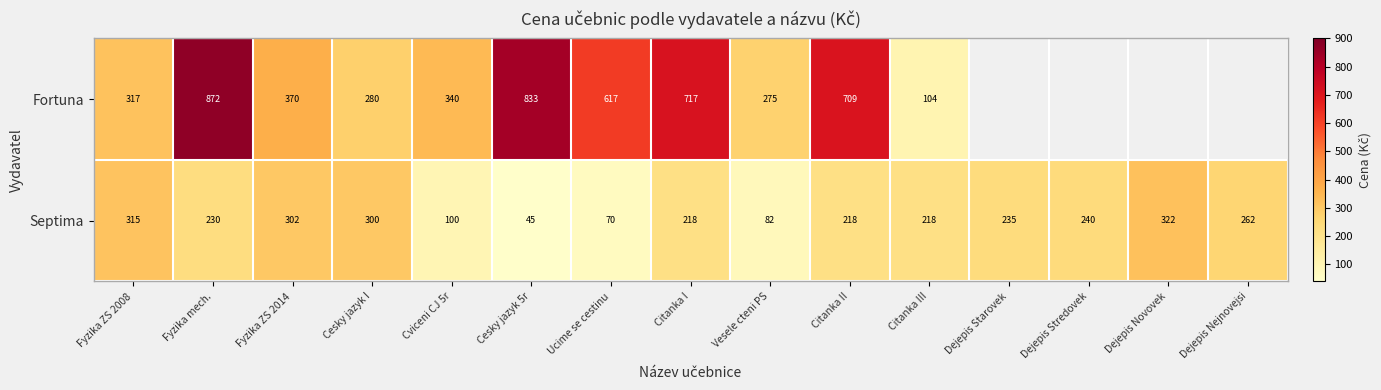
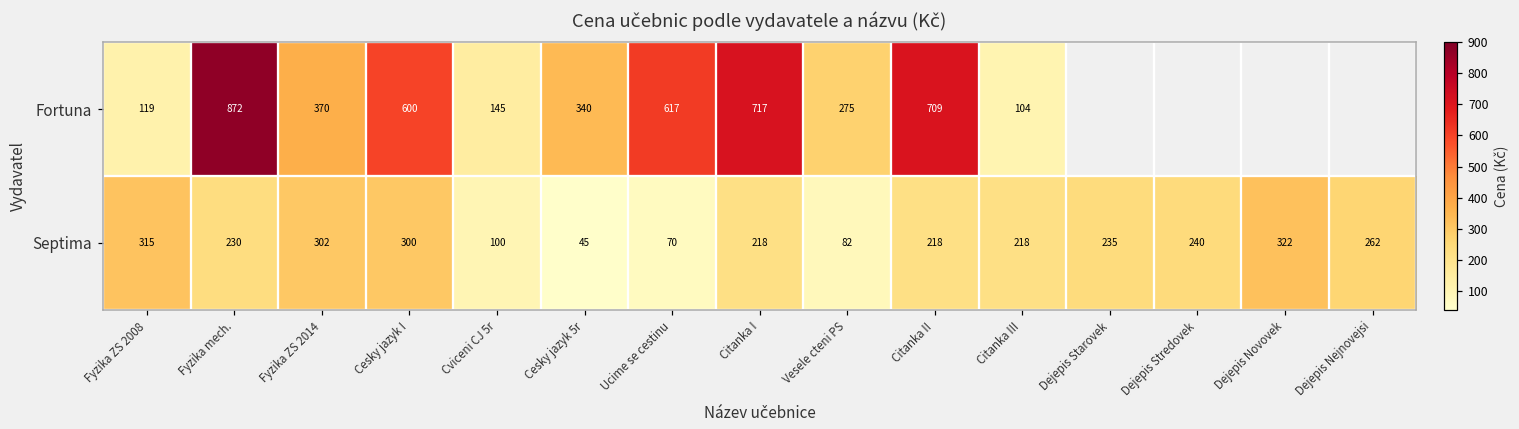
Fortuna, Fyzika ZS 2008: 317 -> 119
Fortuna, Cesky jazyk I: 280 -> 600
Fortuna, Cviceni CJ 5r: 340 -> 145
Fortuna, Cesky jazyk 5r: 833 -> 340
